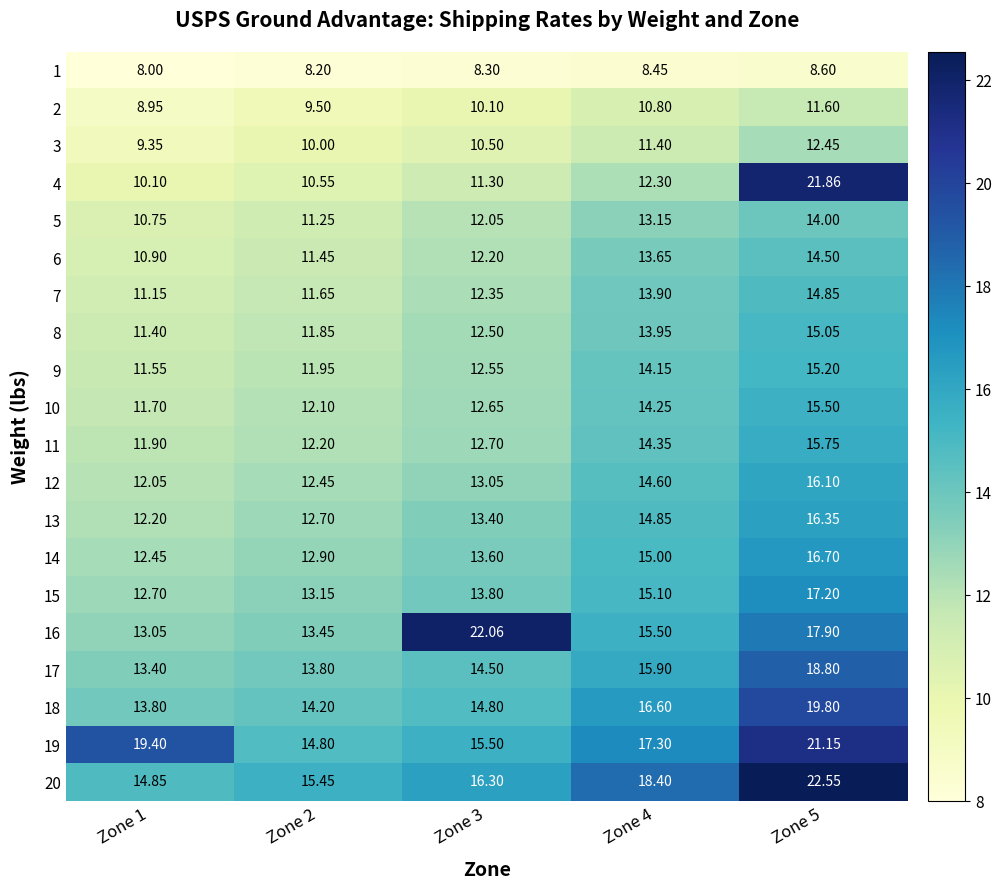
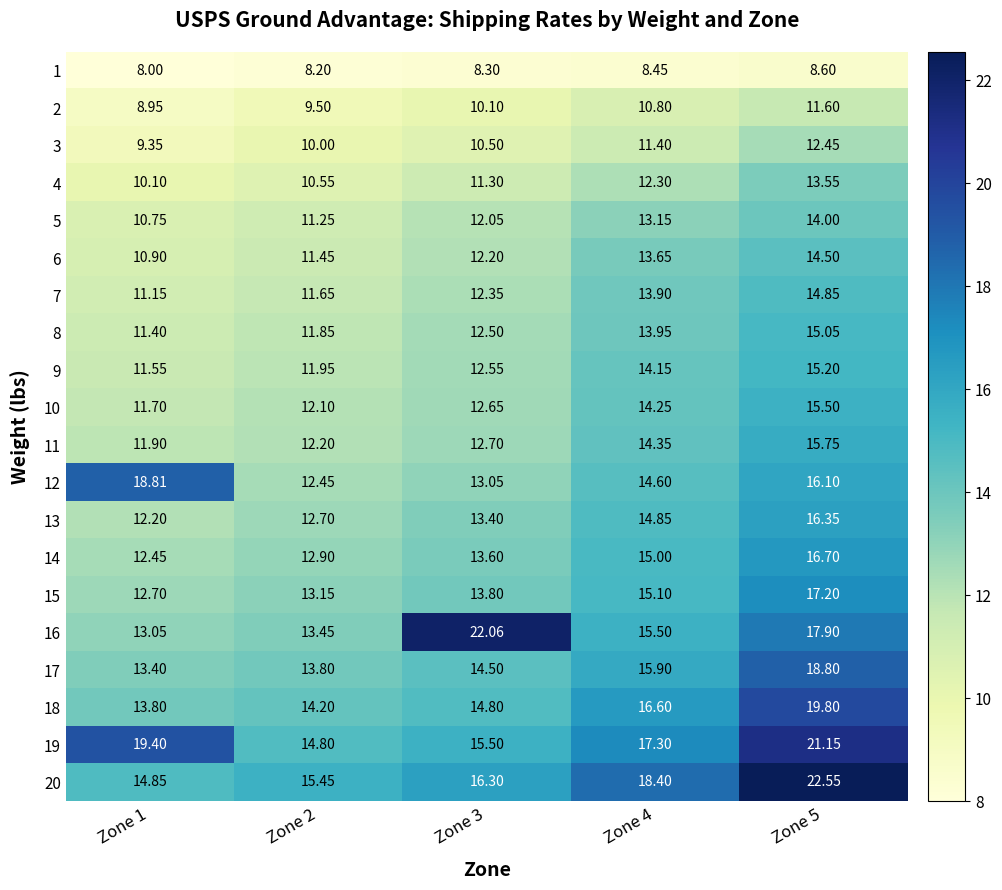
4, Zone 5: 21.86 -> 13.55
12, Zone 1: 12.05 -> 18.81
